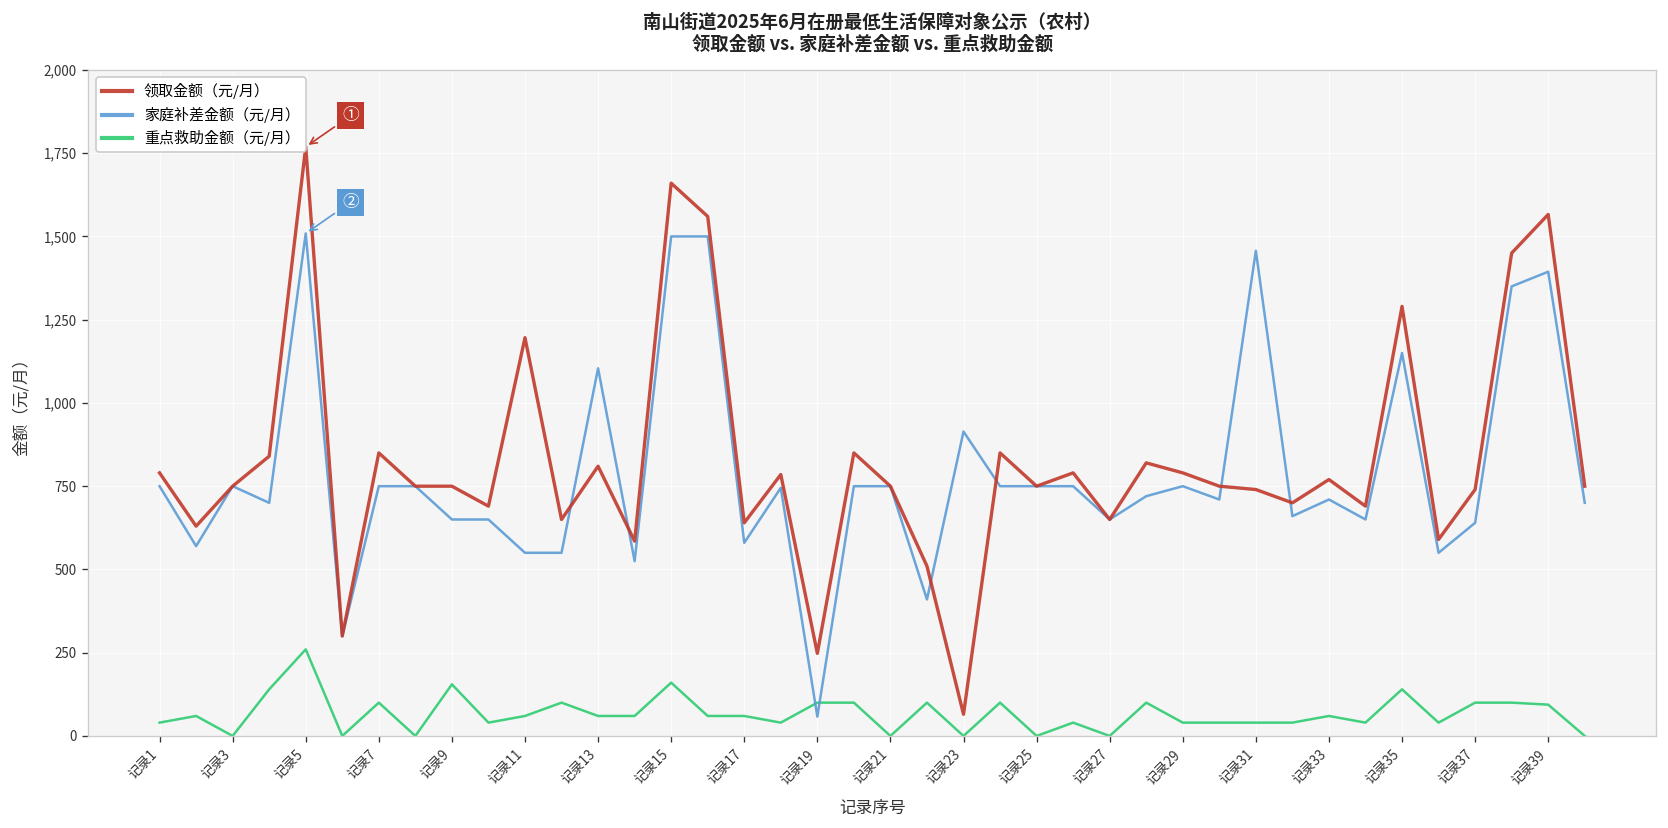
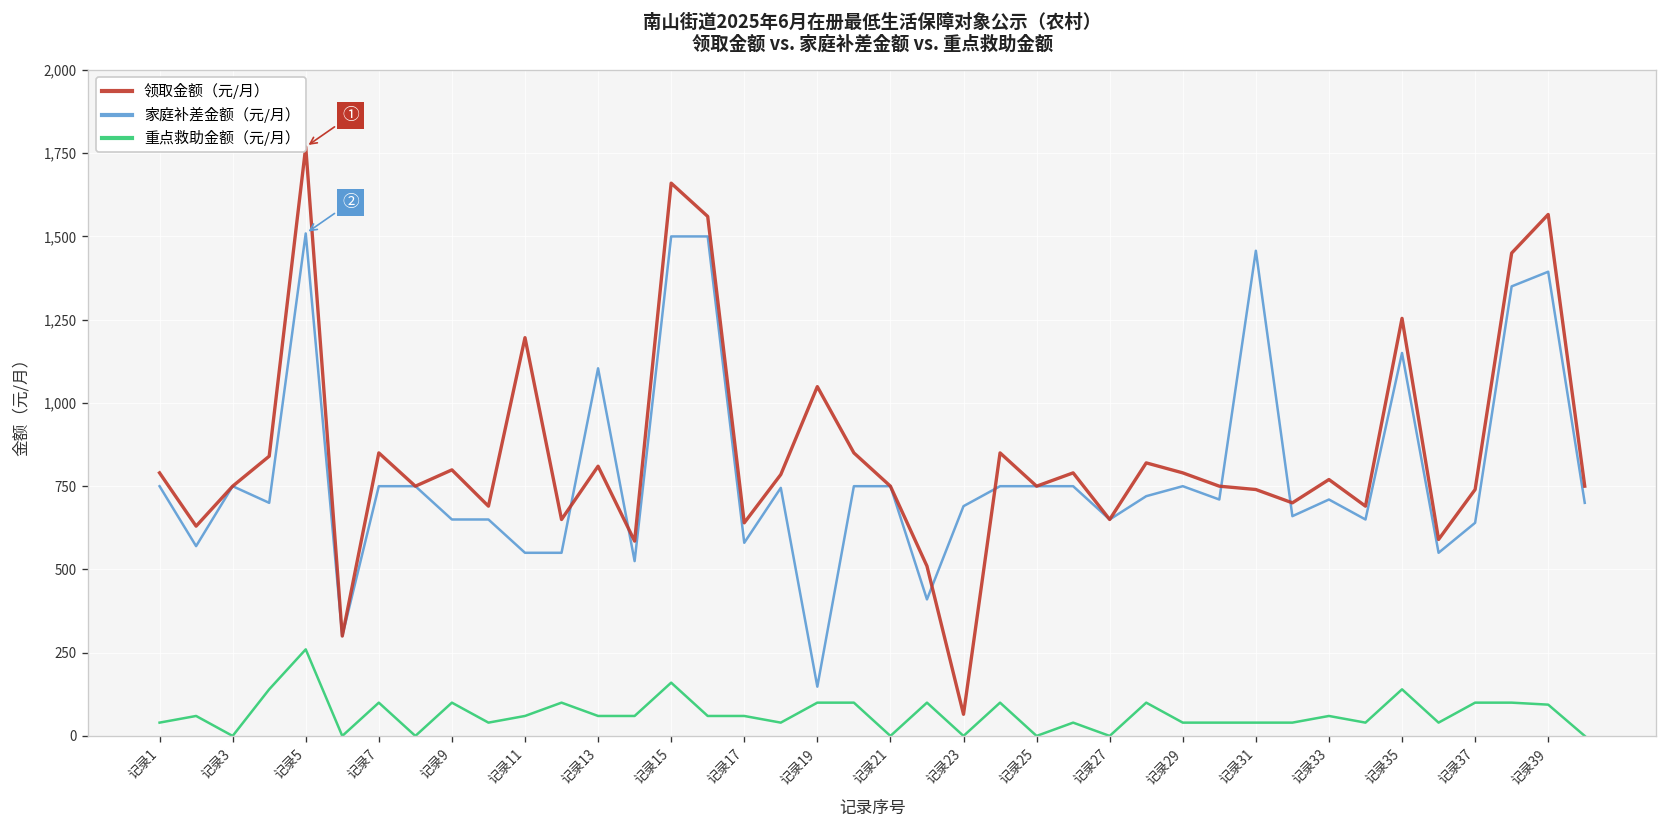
领取金额（元/月）, 记录9: 750 -> 800
重点救助金额（元/月）, 记录9: 160 -> 100
领取金额（元/月）, 记录19: 250 -> 1,050
家庭补差金额（元/月）, 记录19: 60 -> 150
家庭补差金额（元/月）, 记录23: 910 -> 690
领取金额（元/月）, 记录35: 1,290 -> 1,250
